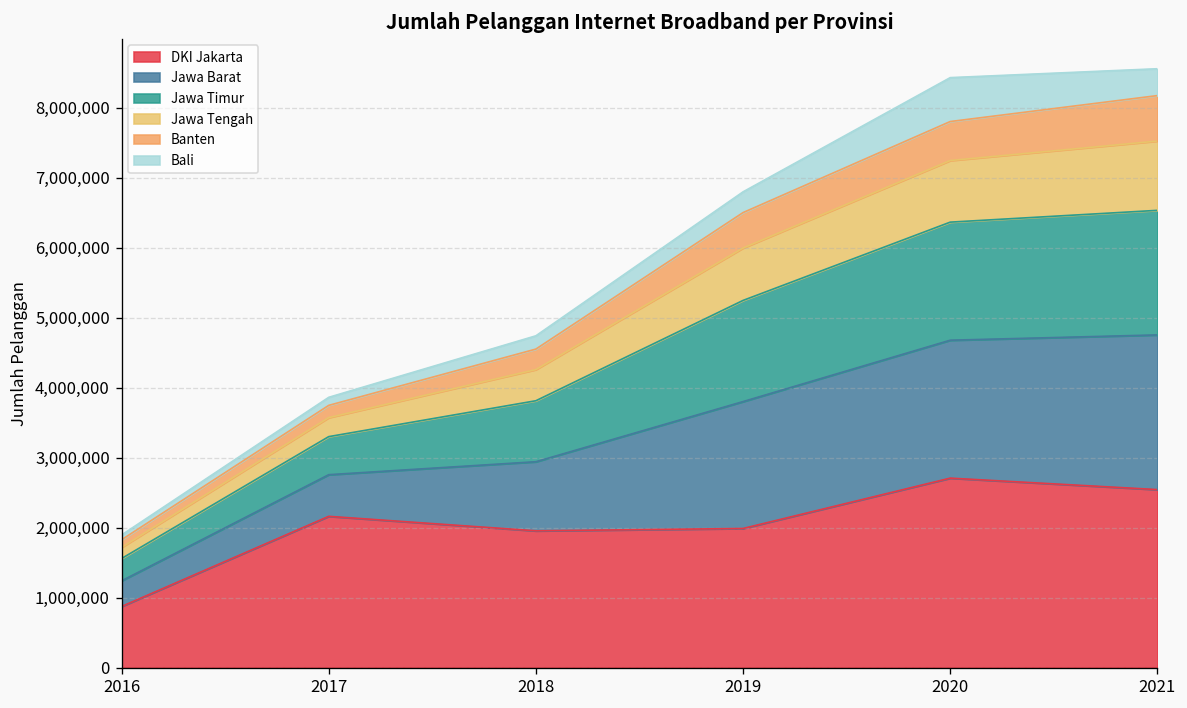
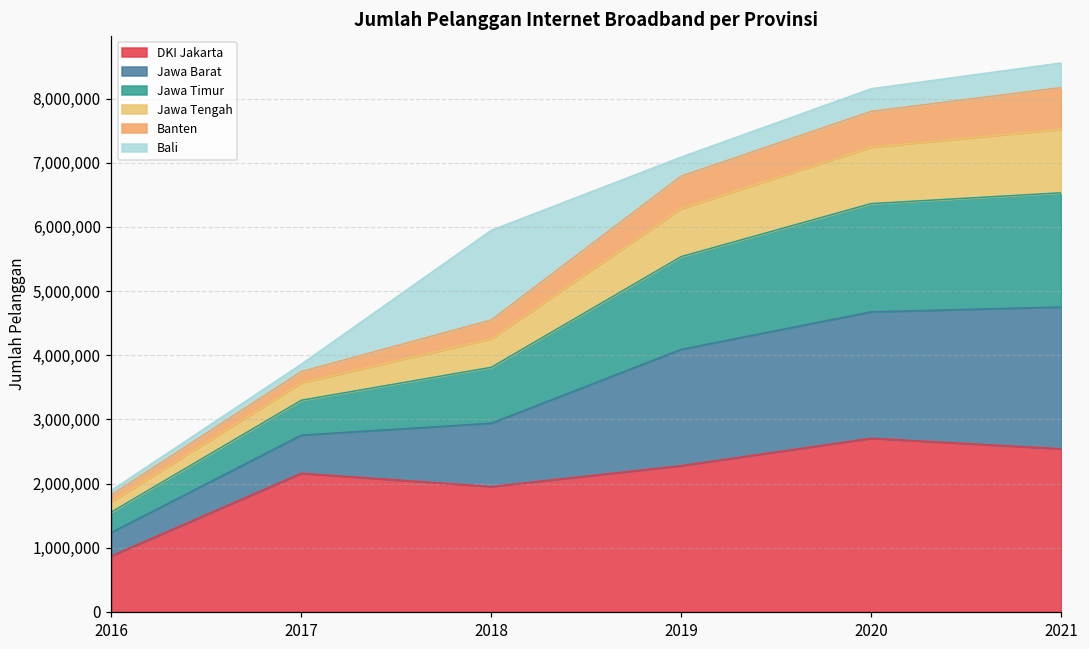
Bali, 2018: 200,000 -> 1,400,000
DKI Jakarta, 2019: 2,000,000 -> 2,300,000
Bali, 2020: 600,000 -> 400,000
